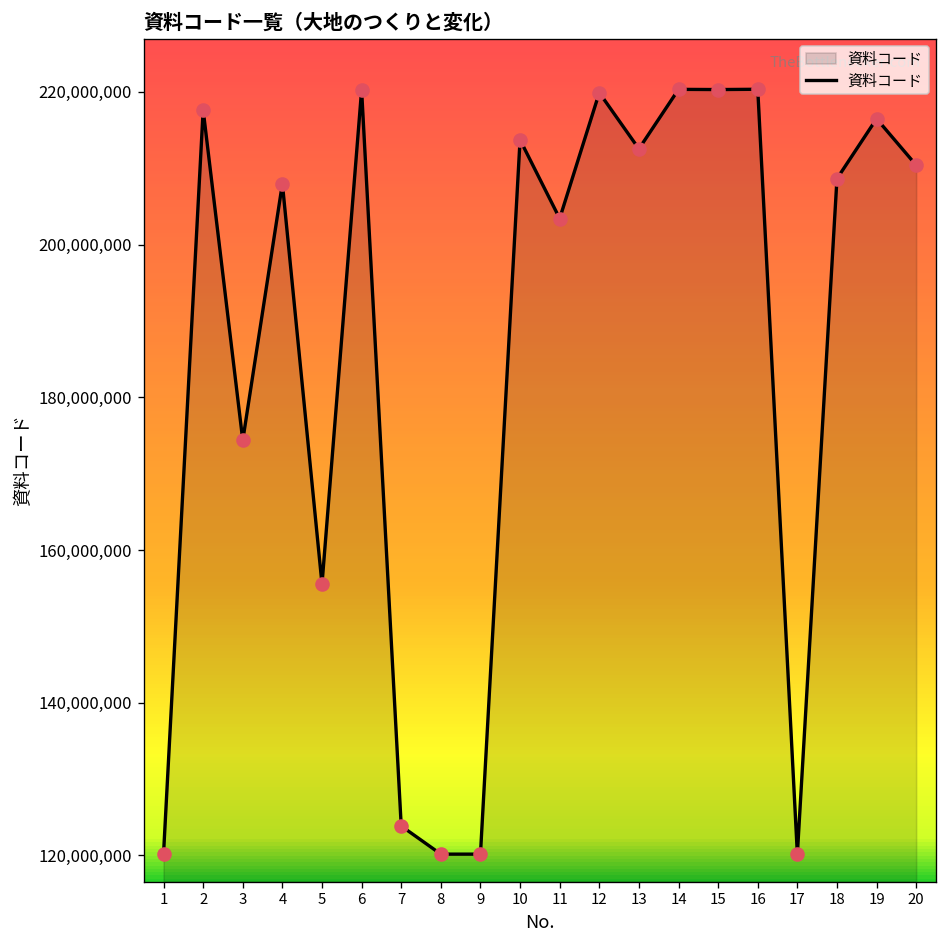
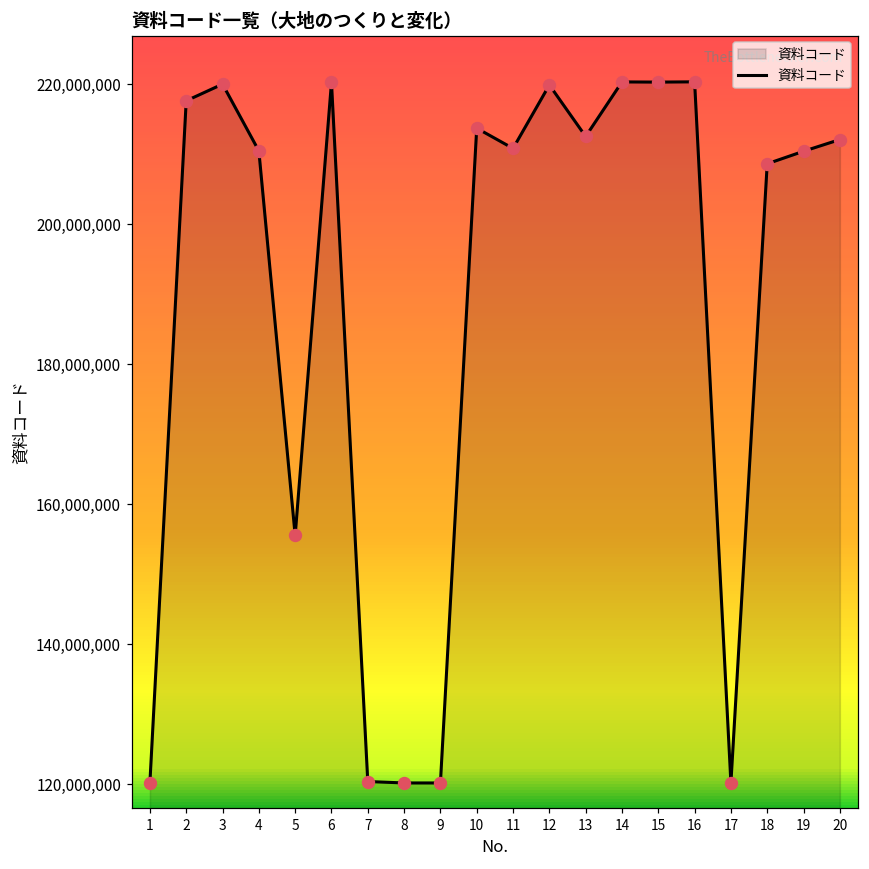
3: 174,000,000 -> 220,000,000
4: 208,000,000 -> 210,000,000
7: 124,000,000 -> 120,000,000
11: 203,000,000 -> 211,000,000
19: 216,000,000 -> 210,000,000
20: 210,000,000 -> 212,000,000
